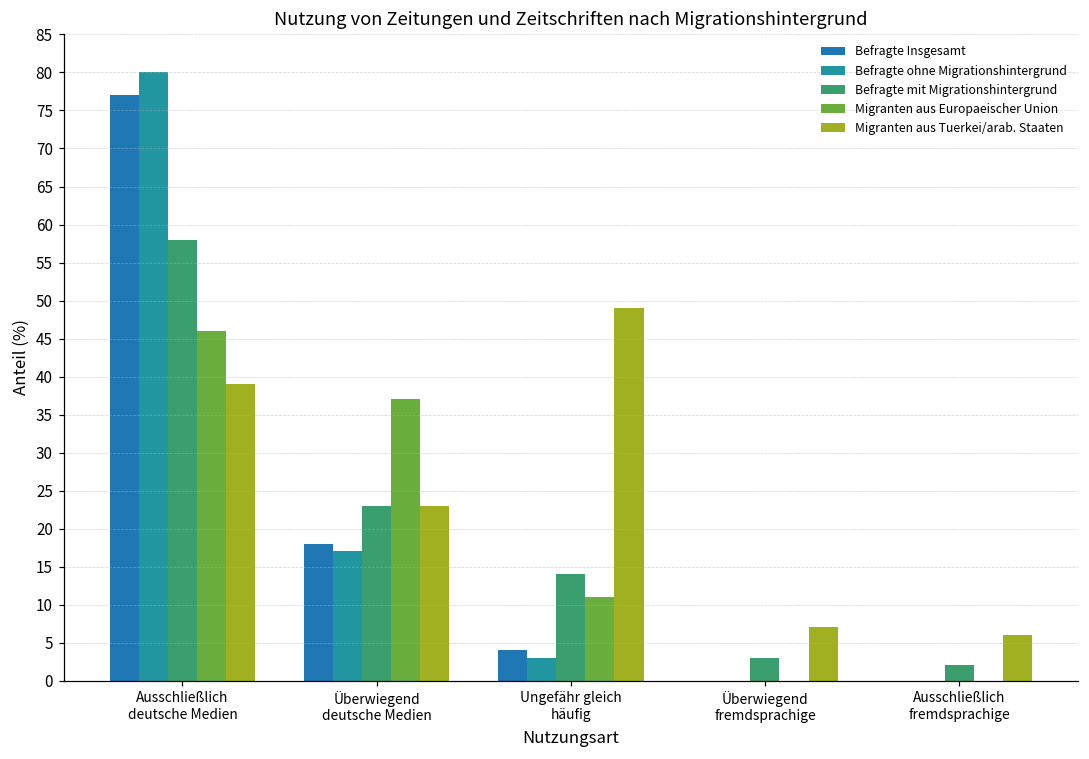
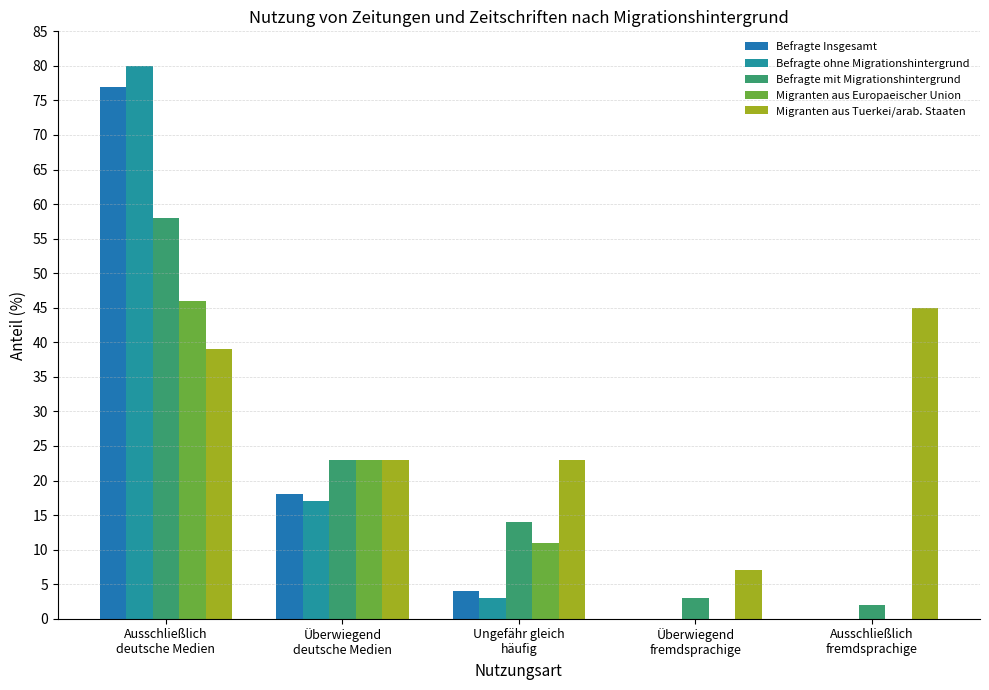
Migranten aus Europaeischer Union, Überwiegend deutsche Medien: 37 -> 23
Migranten aus Tuerkei/arab. Staaten, Ungefähr gleich häufig: 49 -> 23
Migranten aus Tuerkei/arab. Staaten, Ausschließlich fremdsprachige: 6 -> 45
